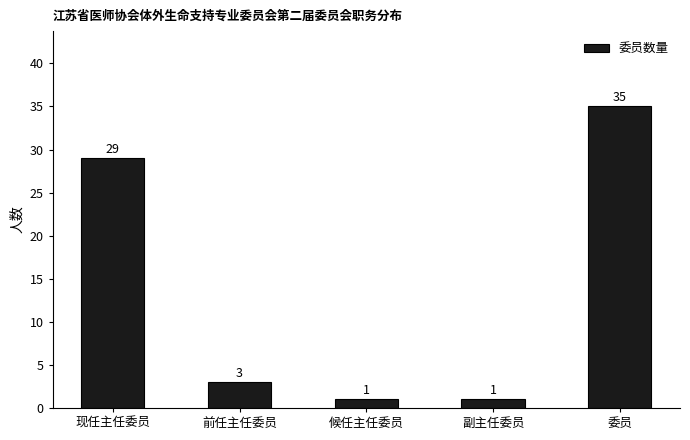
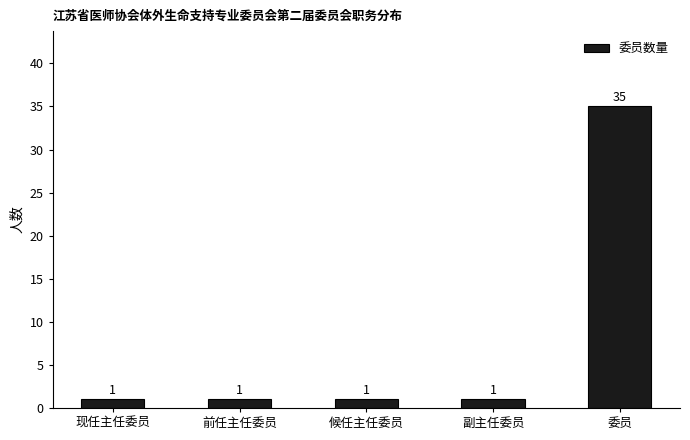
现任主任委员: 29 -> 1
前任主任委员: 3 -> 1
